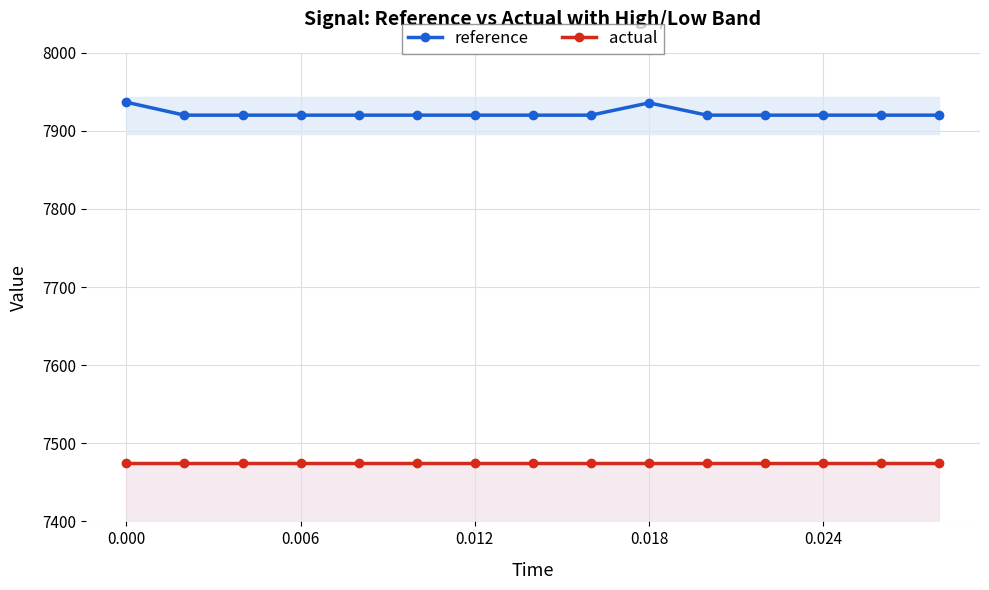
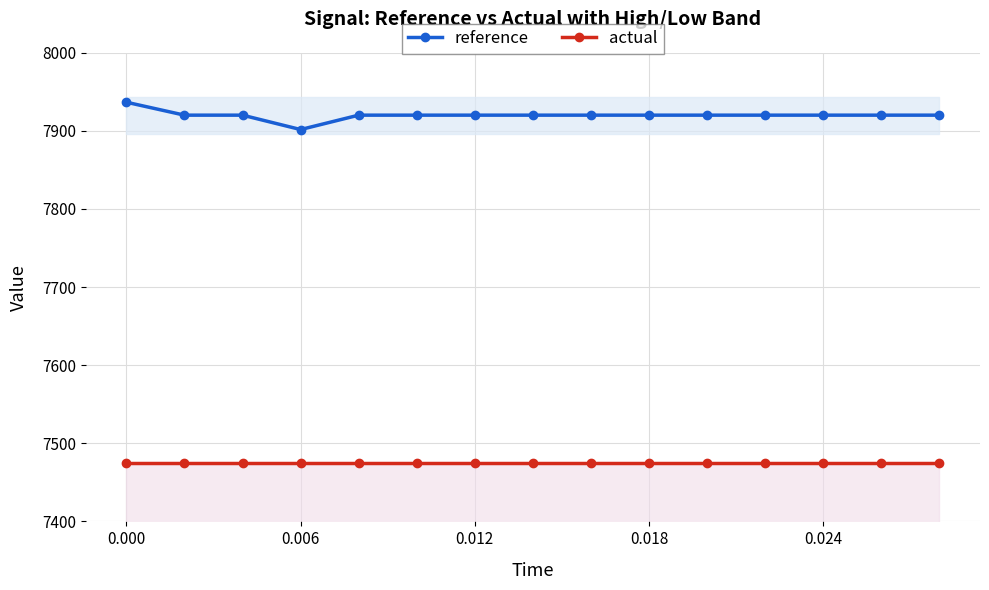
reference, 0.006: 7920 -> 7900
reference, 0.018: 7940 -> 7920
